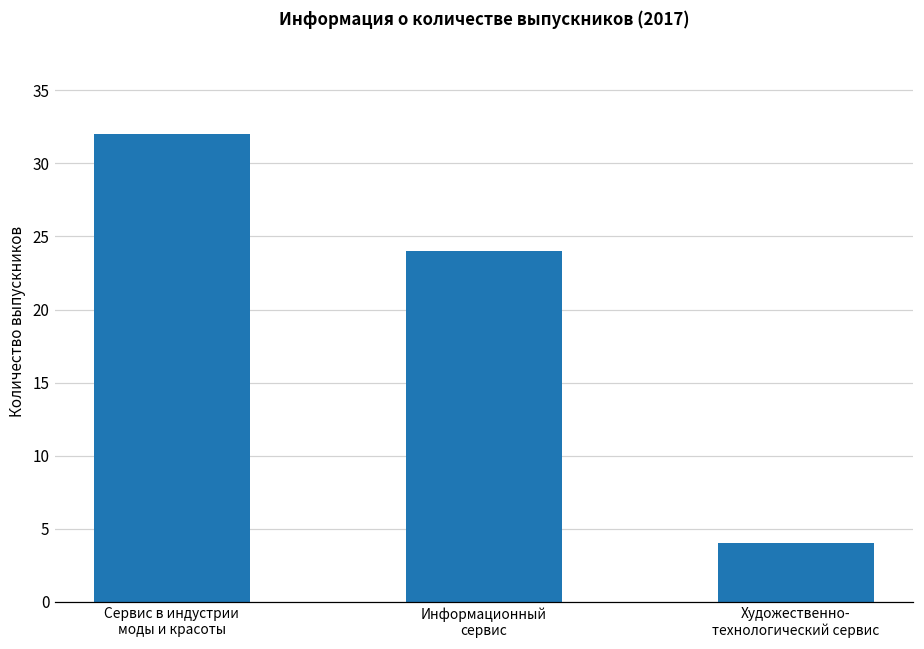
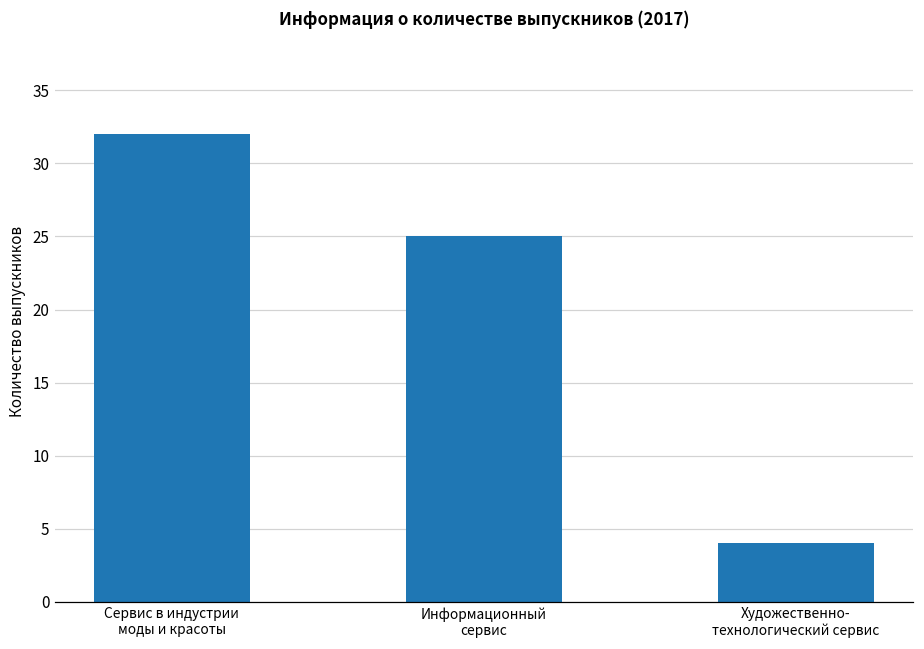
Информационный сервис: 24 -> 25
